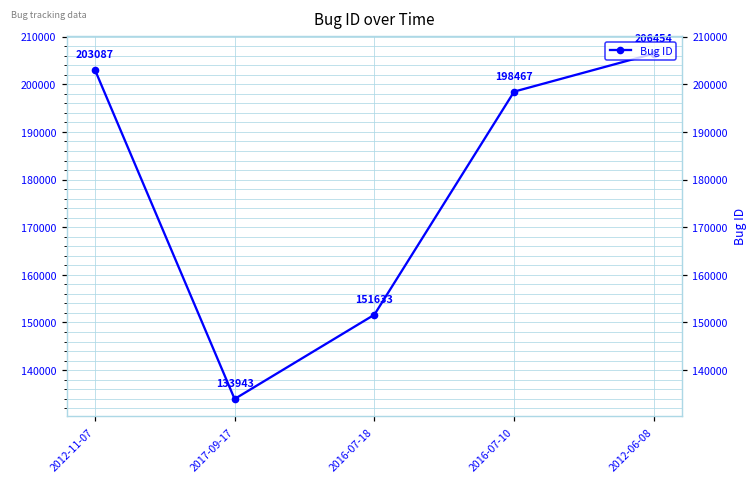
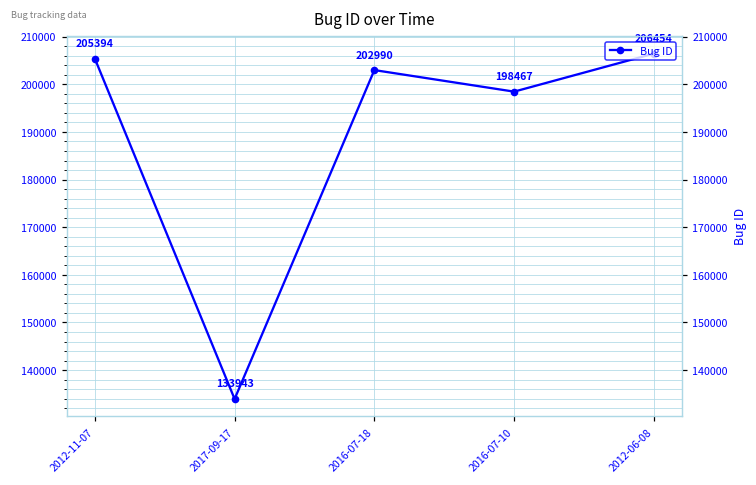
2012-11-07: 203087 -> 205394
2016-07-18: 151633 -> 202990
